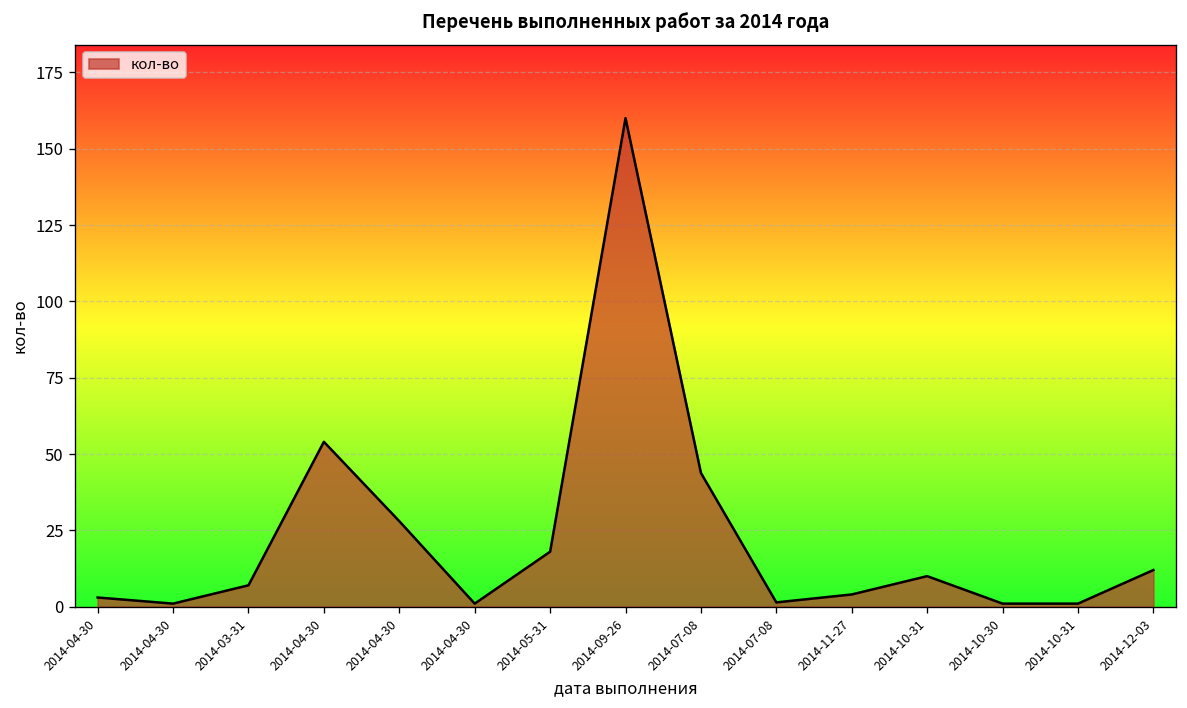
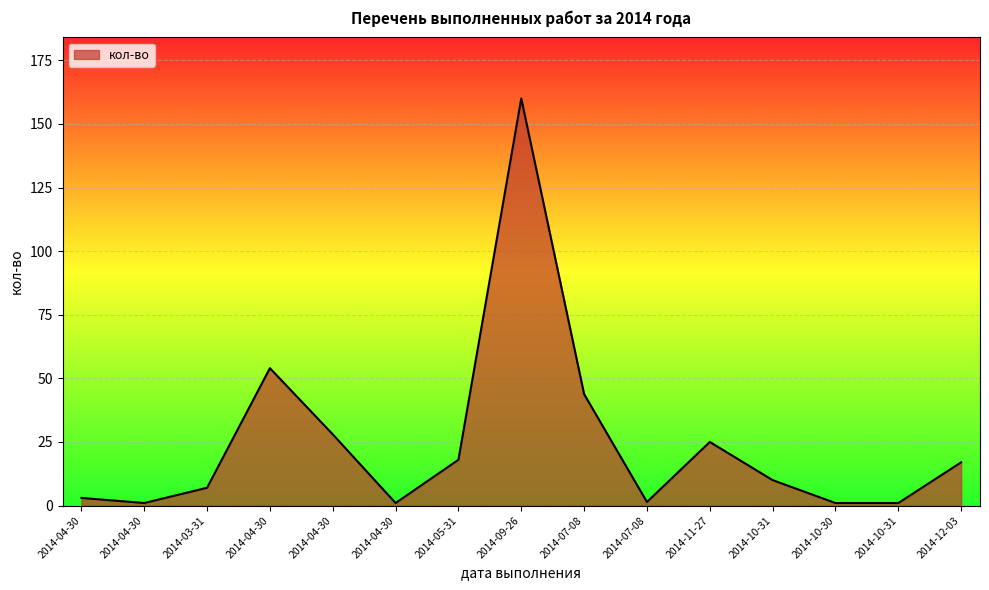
2014-11-27: 4 -> 25
2014-12-03: 12 -> 17
